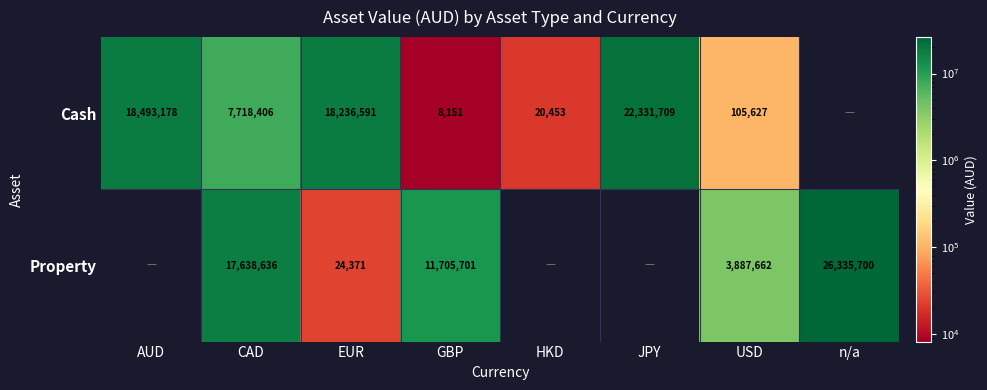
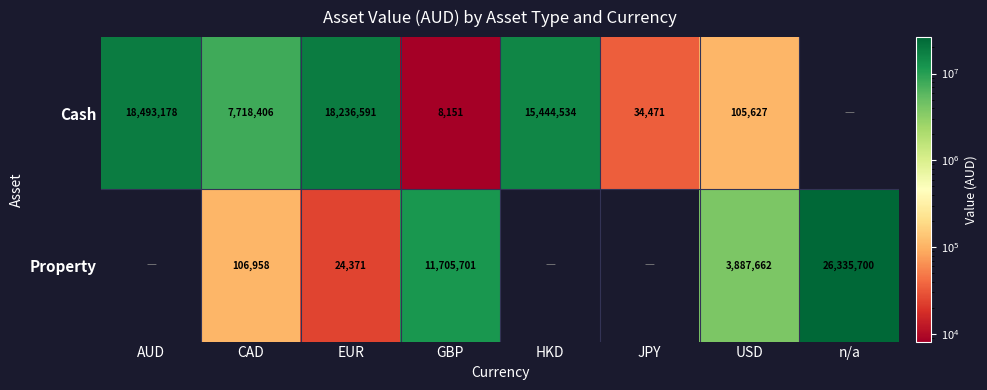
Cash, HKD: 20,453 -> 15,444,534
Cash, JPY: 22,331,709 -> 34,471
Property, CAD: 17,638,636 -> 106,958
